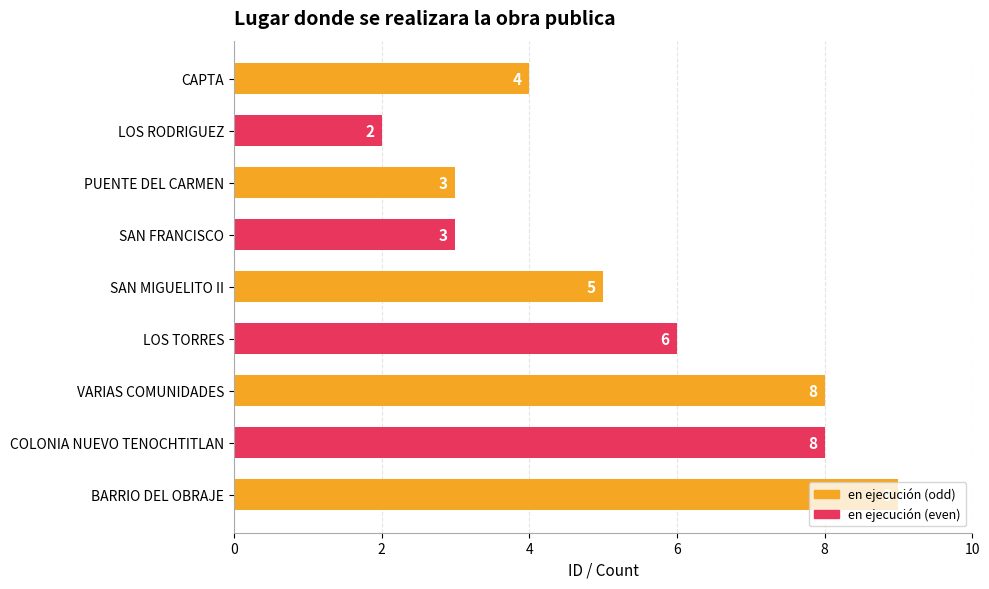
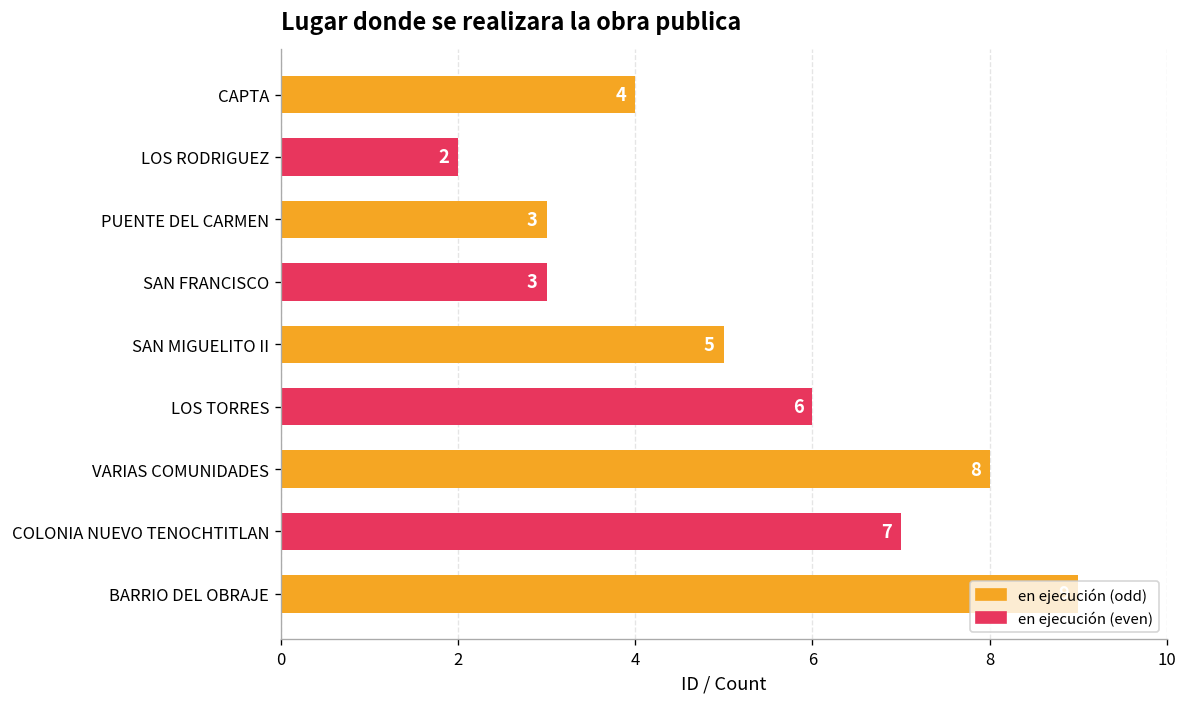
COLONIA NUEVO TENOCHTITLAN: 8 -> 7
